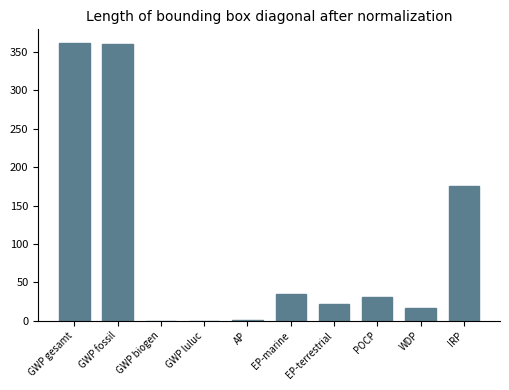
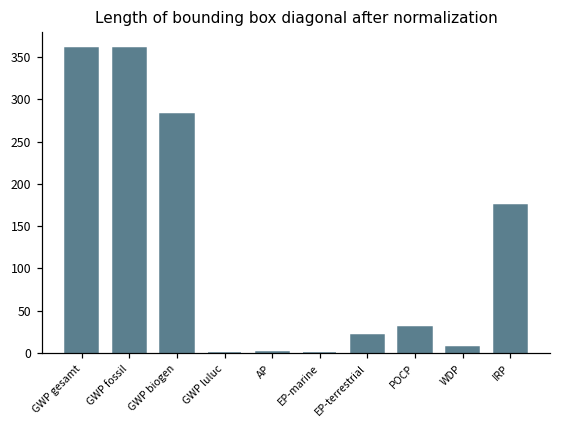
GWP biogen: 0 -> 280
EP-marine: 30 -> 0
WDP: 20 -> 10
